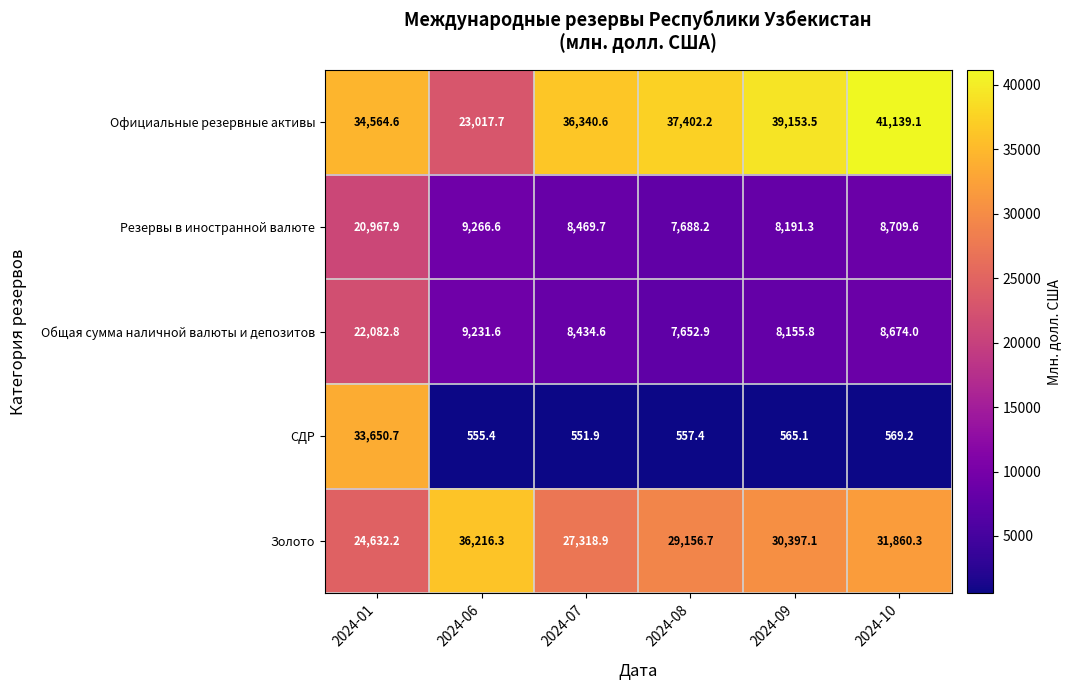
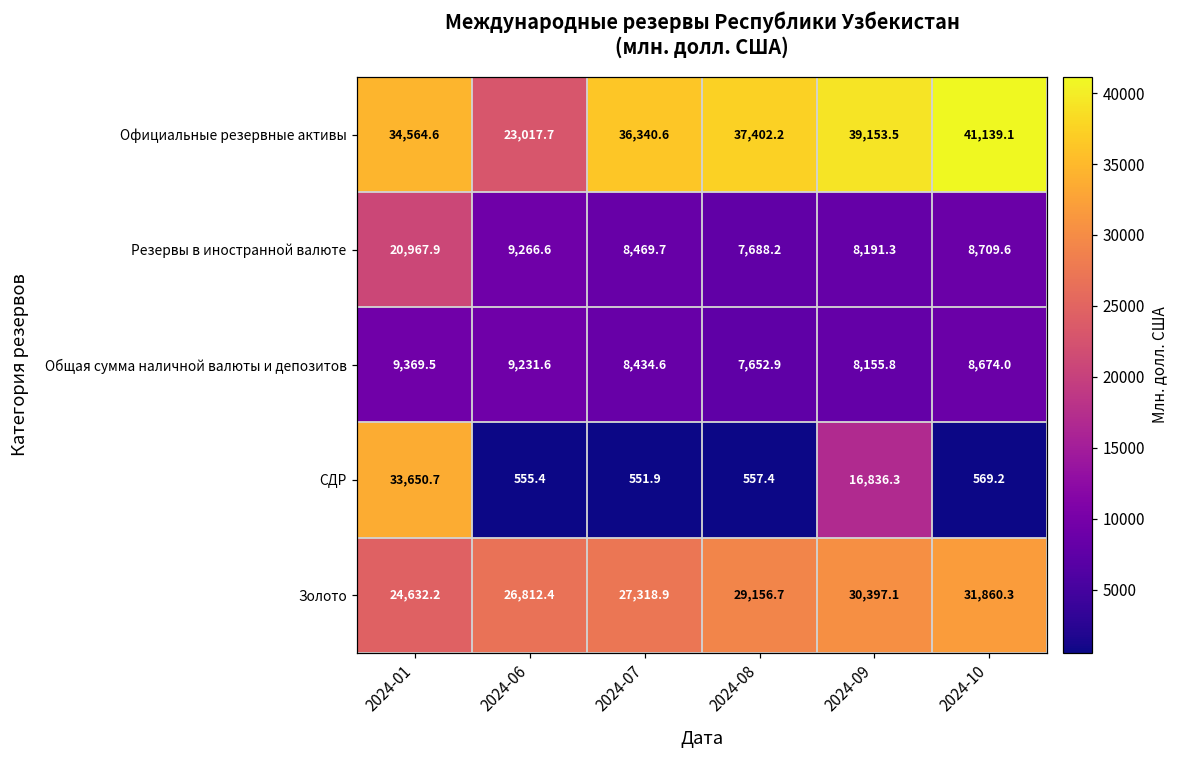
Общая сумма наличной валюты и депозитов, 2024-01: 22,082.8 -> 9,369.5
СДР, 2024-09: 565.1 -> 16,836.3
Золото, 2024-06: 36,216.3 -> 26,812.4
